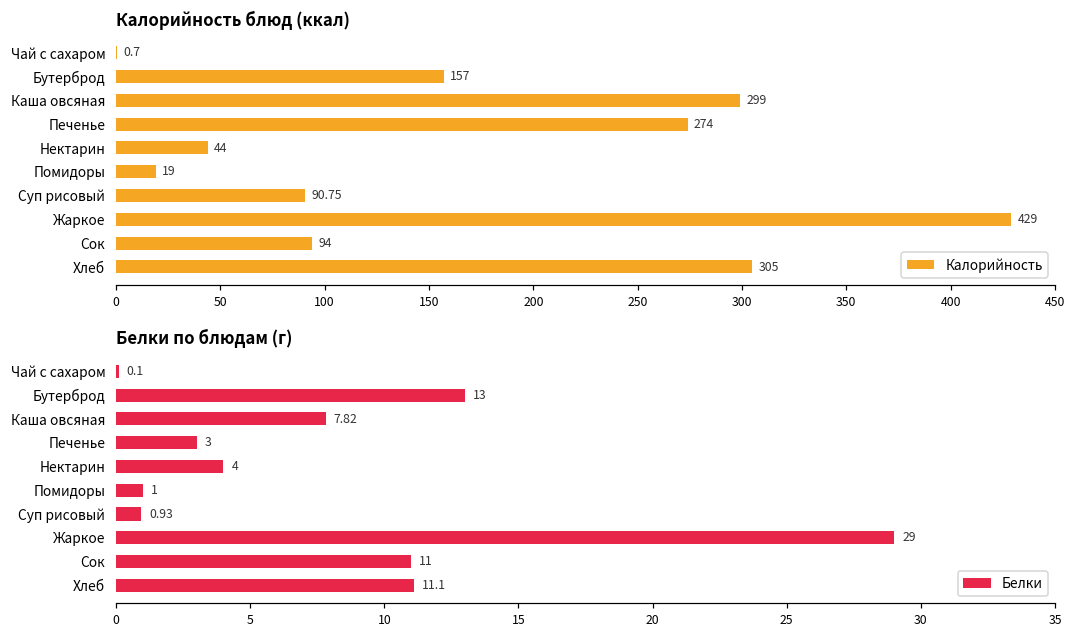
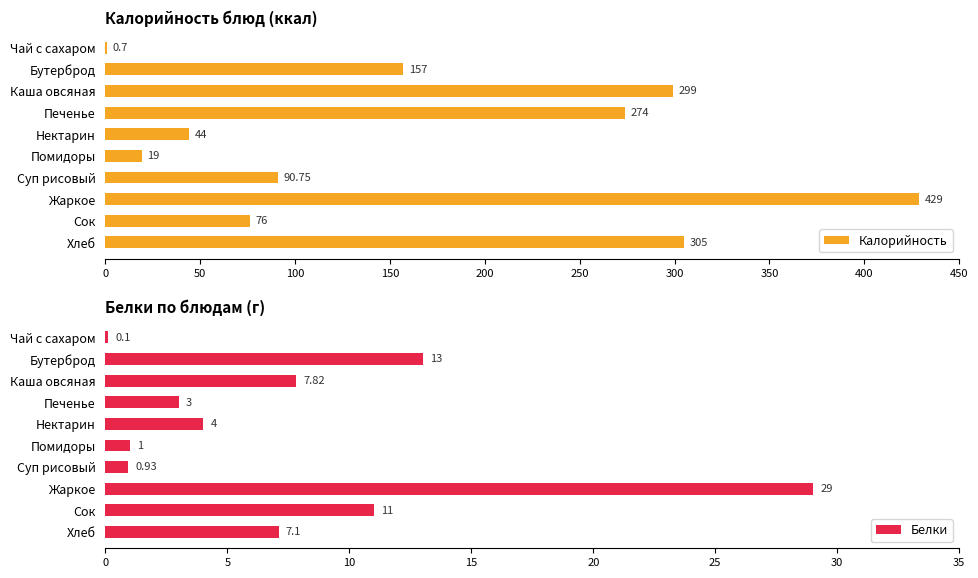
Калорийность блюд (ккал), Сок: 94 -> 76
Белки по блюдам (г), Хлеб: 11.1 -> 7.1
